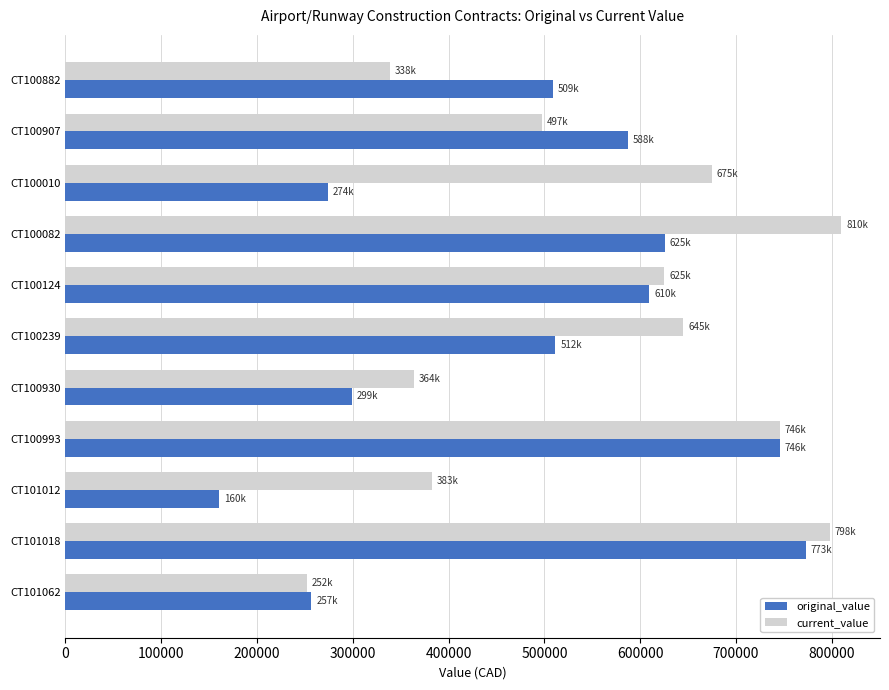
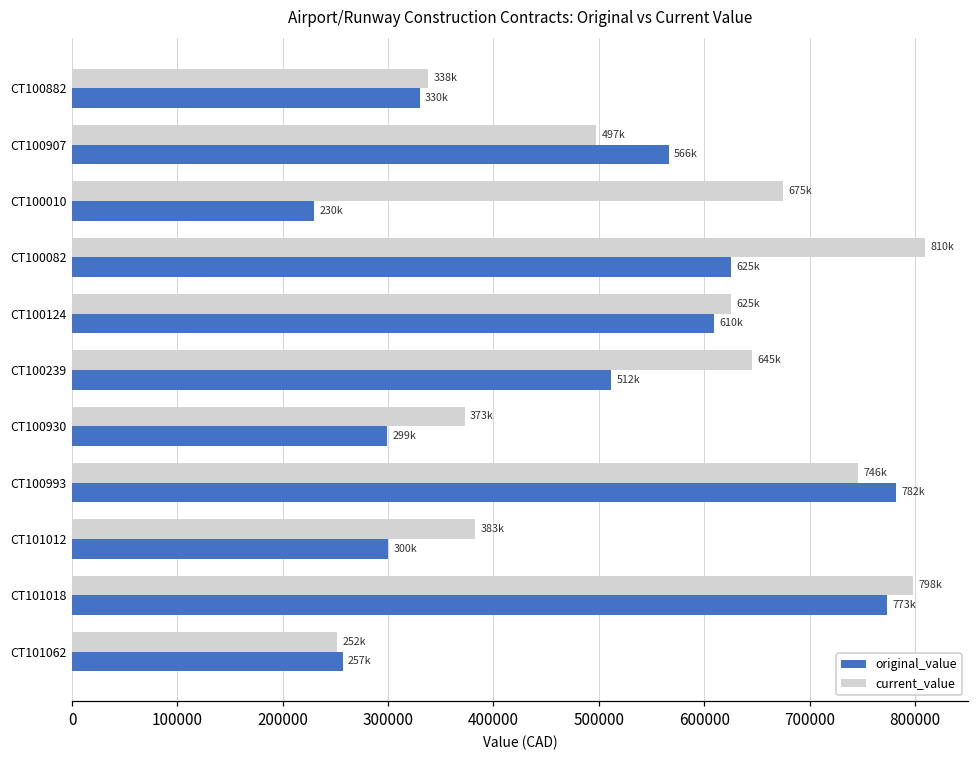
original_value, CT100882: 509k -> 330k
original_value, CT100907: 588k -> 566k
original_value, CT100010: 274k -> 230k
current_value, CT100930: 364k -> 373k
original_value, CT100993: 746k -> 782k
original_value, CT101012: 160k -> 300k
